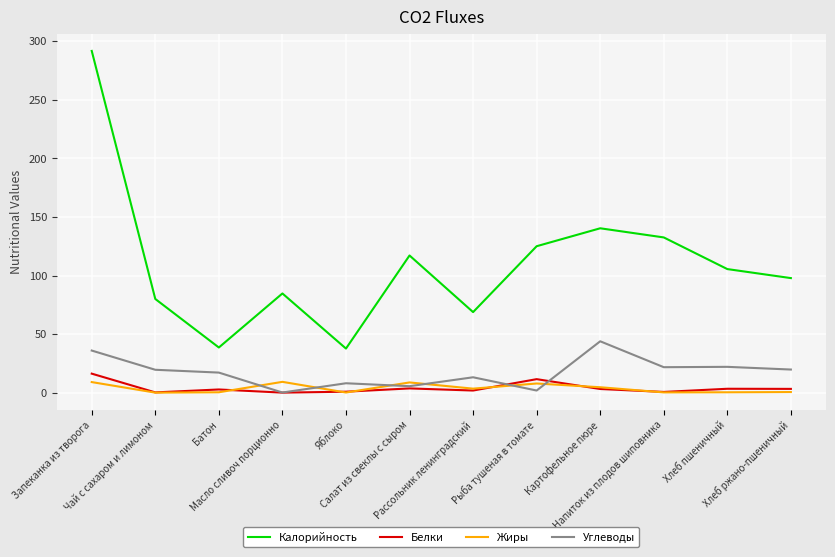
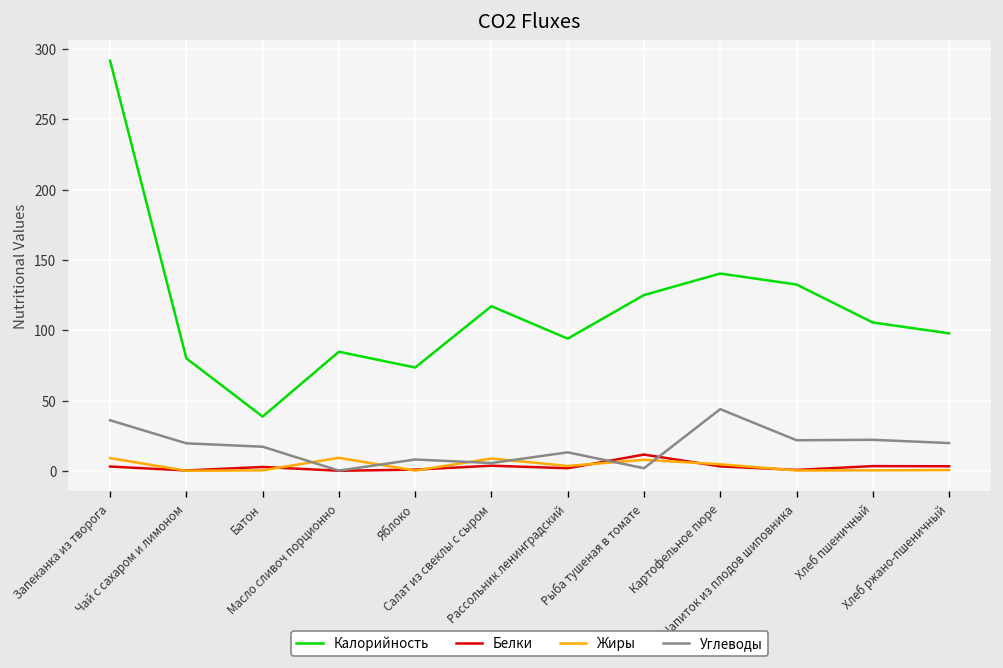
Белки, Запеканка из творога: 16 -> 3
Калорийность, Яблоко: 38 -> 74
Калорийность, Рассольник ленинградский: 69 -> 94
